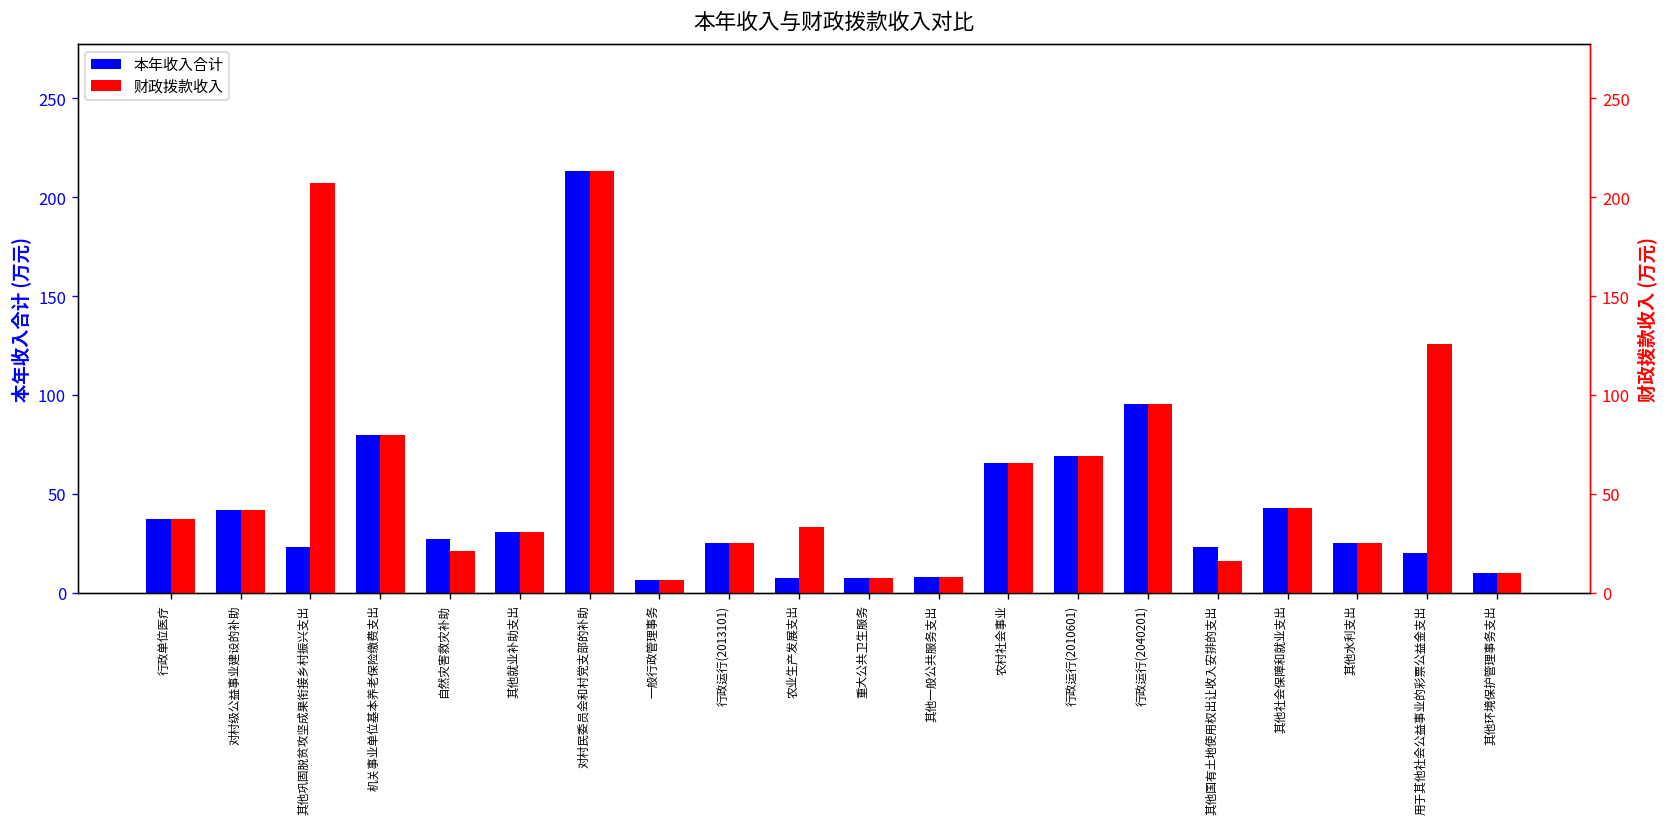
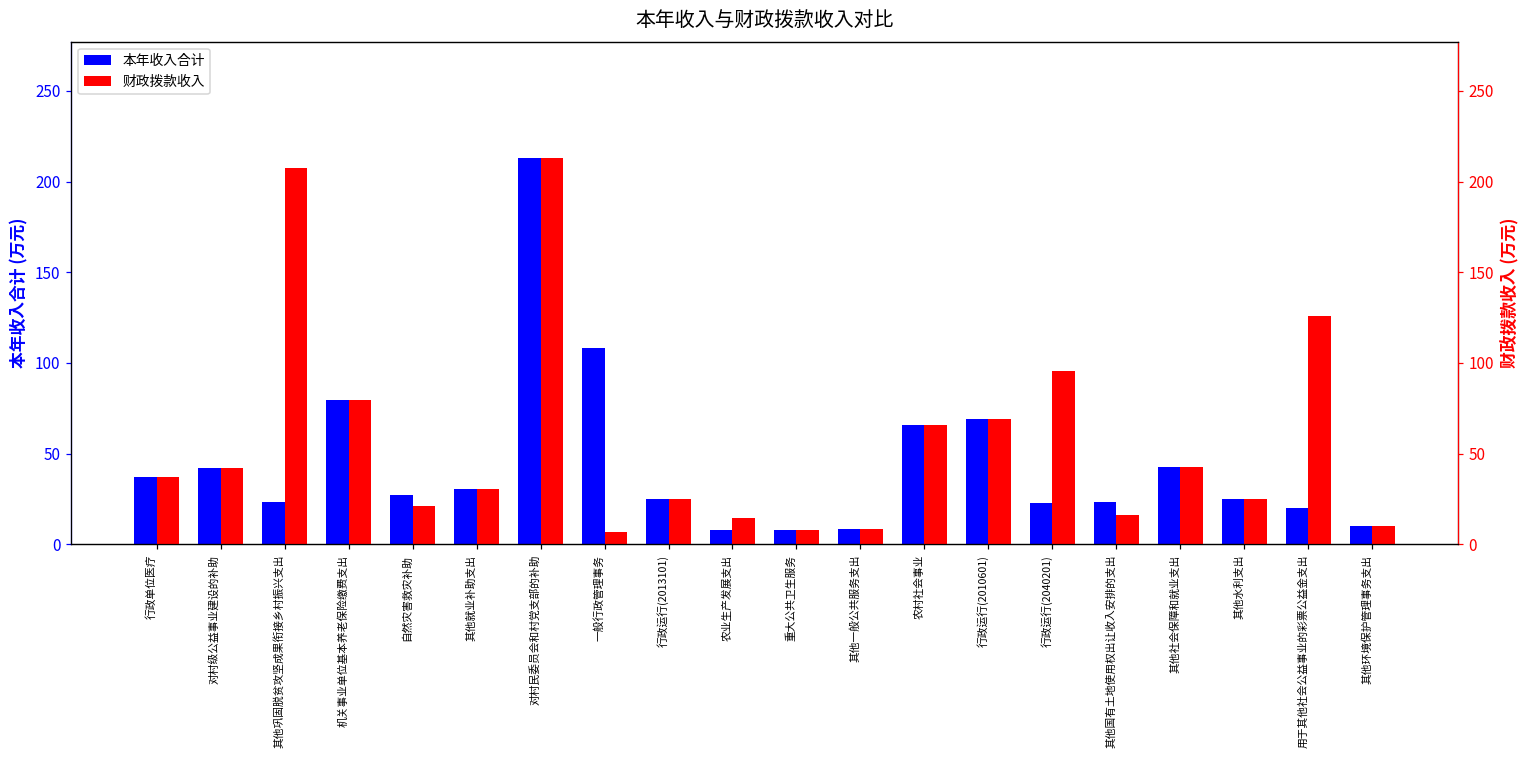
本年收入合计, 一般行政管理事务: 7 -> 108
本年收入合计, 行政运行(2040201): 96 -> 23
财政拨款收入, 农业生产发展支出: 33 -> 15
